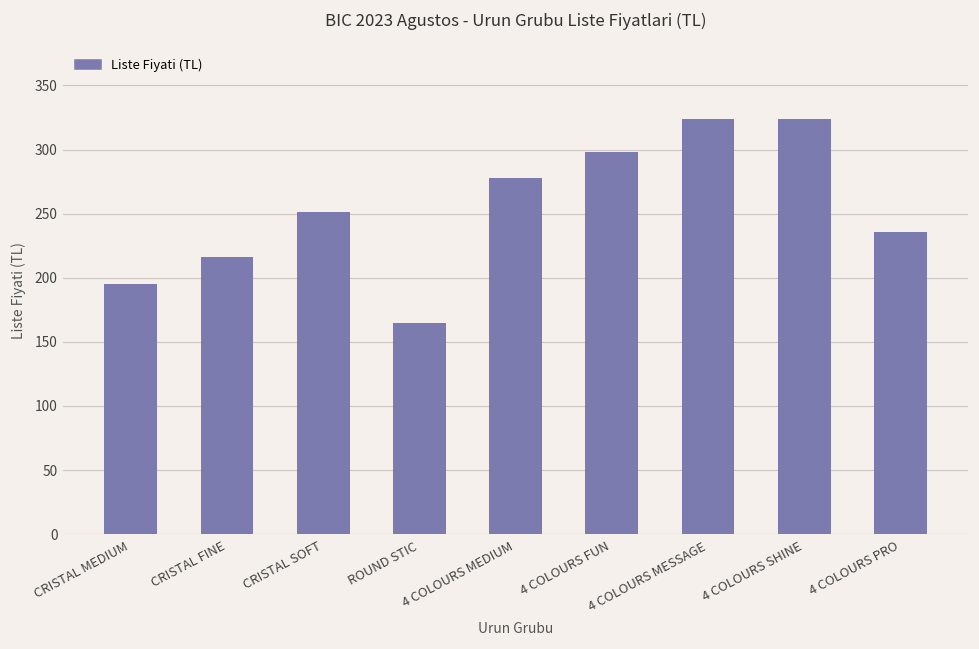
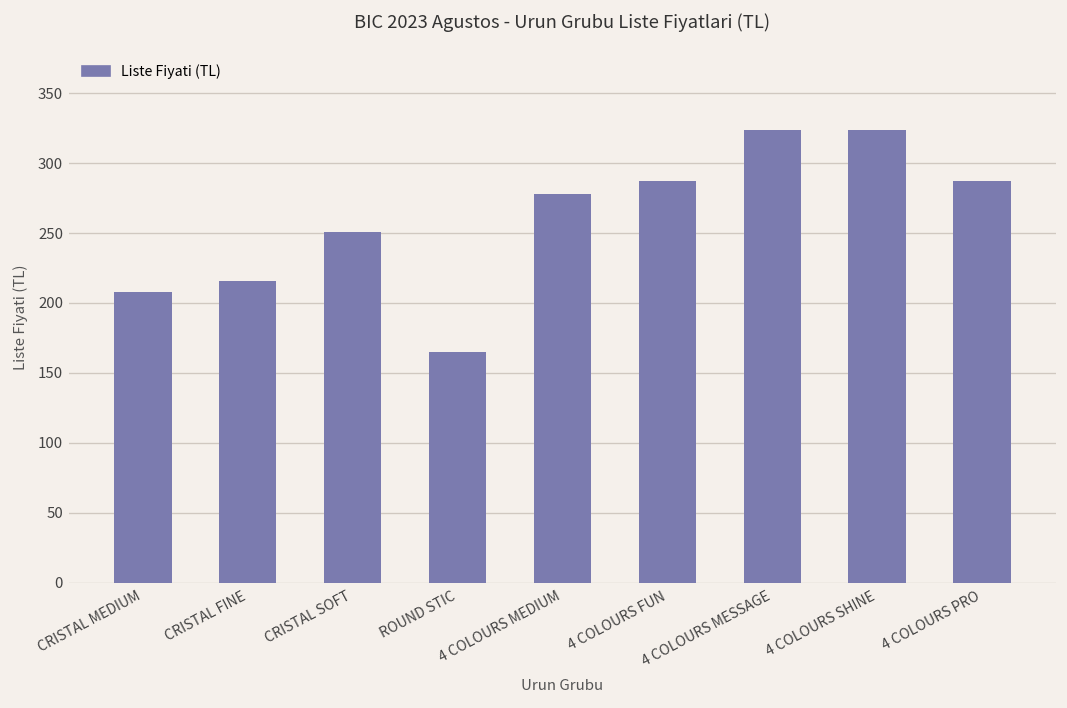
CRISTAL MEDIUM: 195 -> 208
4 COLOURS FUN: 298 -> 287
4 COLOURS PRO: 236 -> 287
